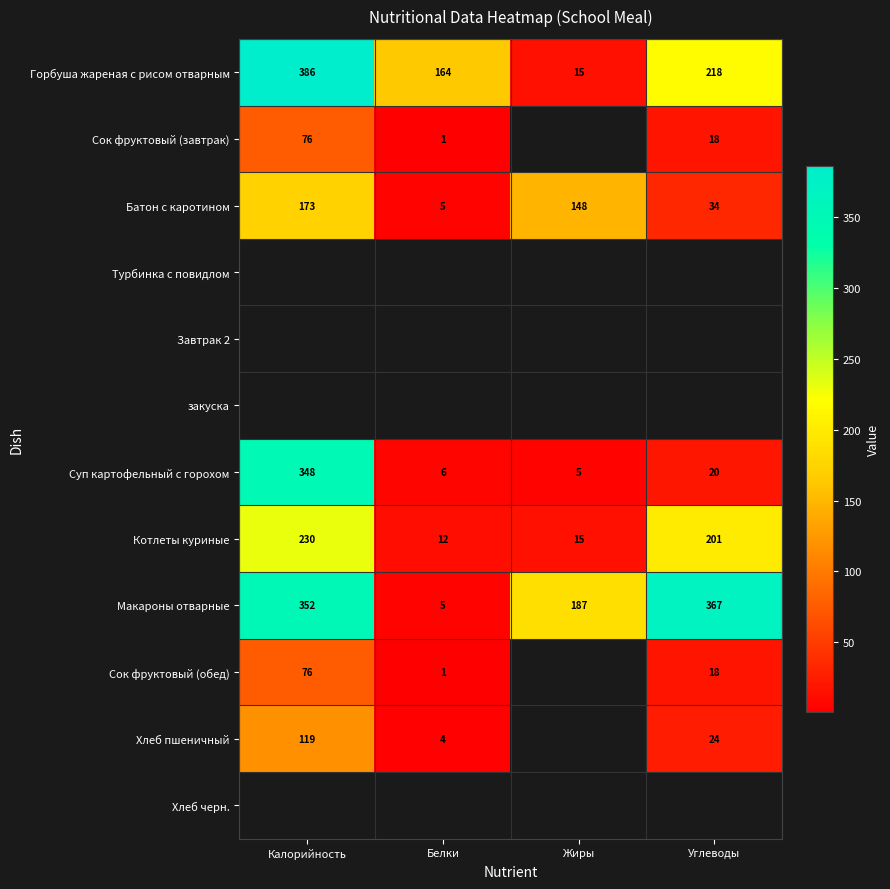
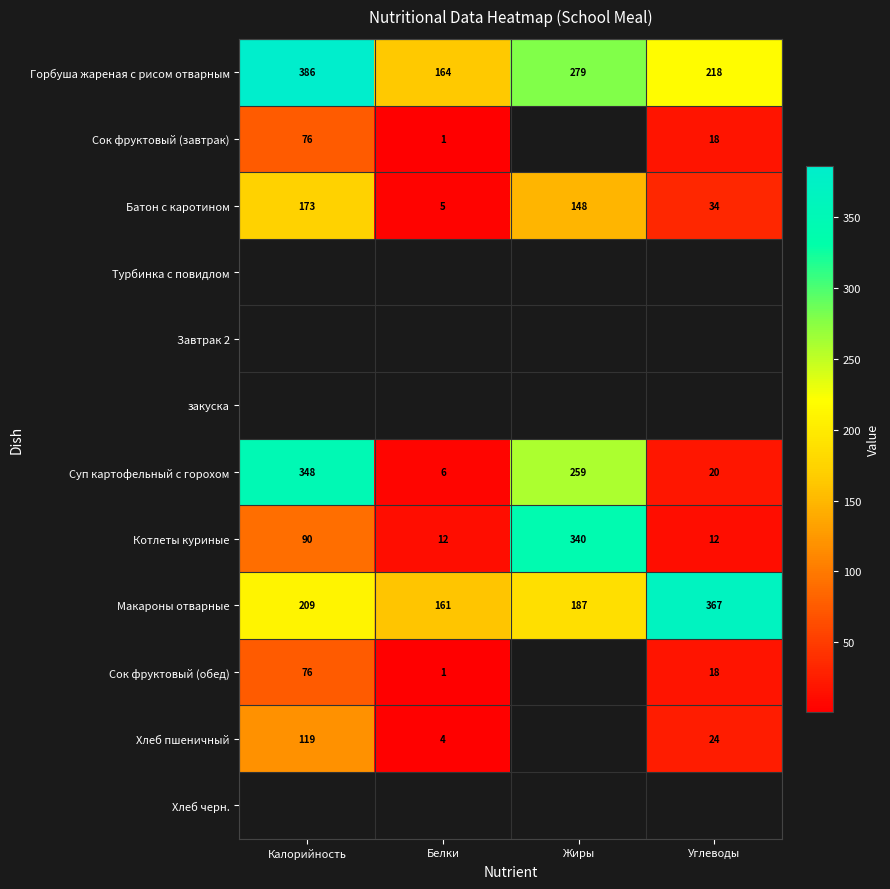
Горбуша жареная с рисом отварным, Жиры: 15 -> 279
Суп картофельный с горохом, Жиры: 5 -> 259
Котлеты куриные, Калорийность: 230 -> 90
Котлеты куриные, Жиры: 15 -> 340
Котлеты куриные, Углеводы: 201 -> 12
Макароны отварные, Калорийность: 352 -> 209
Макароны отварные, Белки: 5 -> 161
